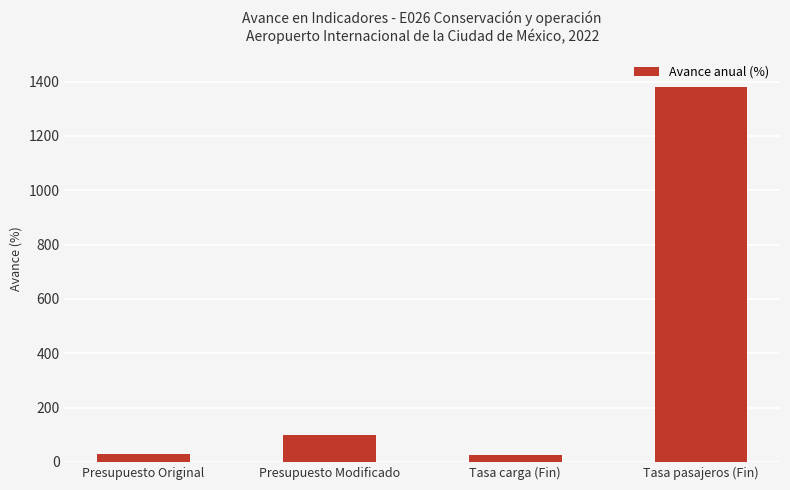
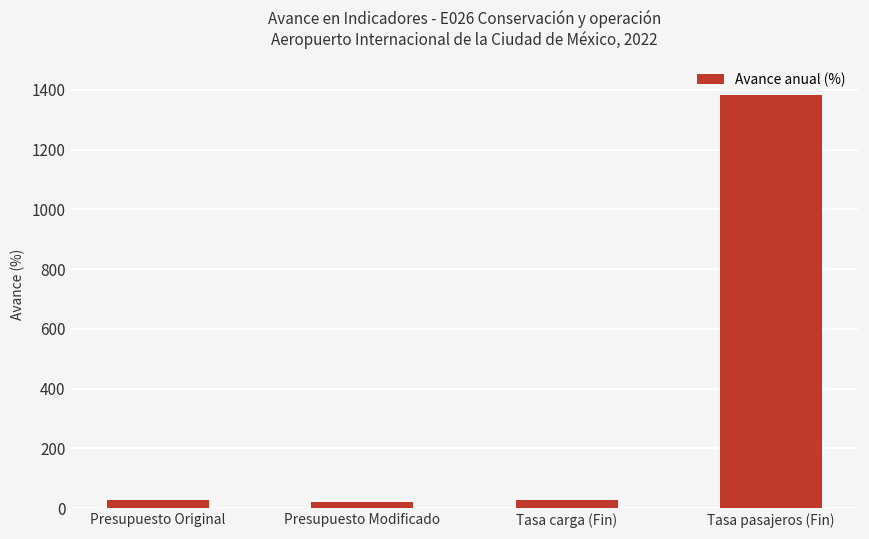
Presupuesto Modificado: 100 -> 20
